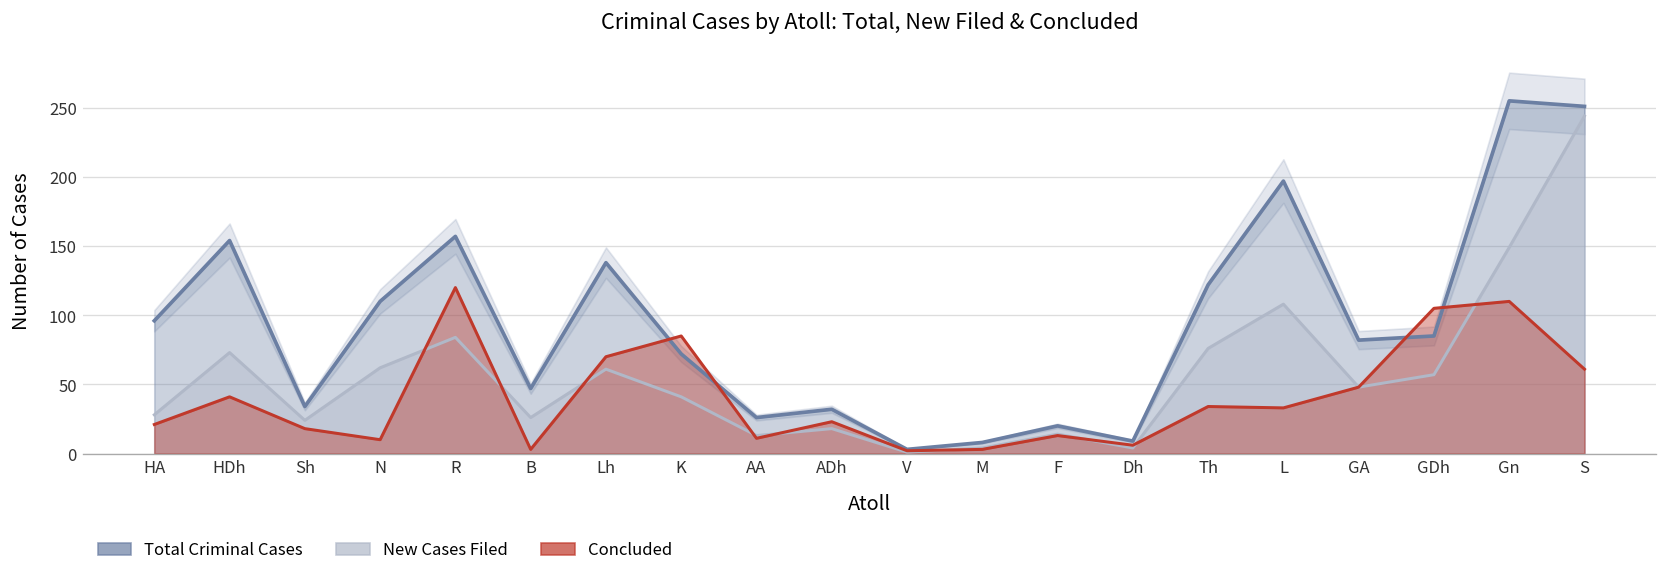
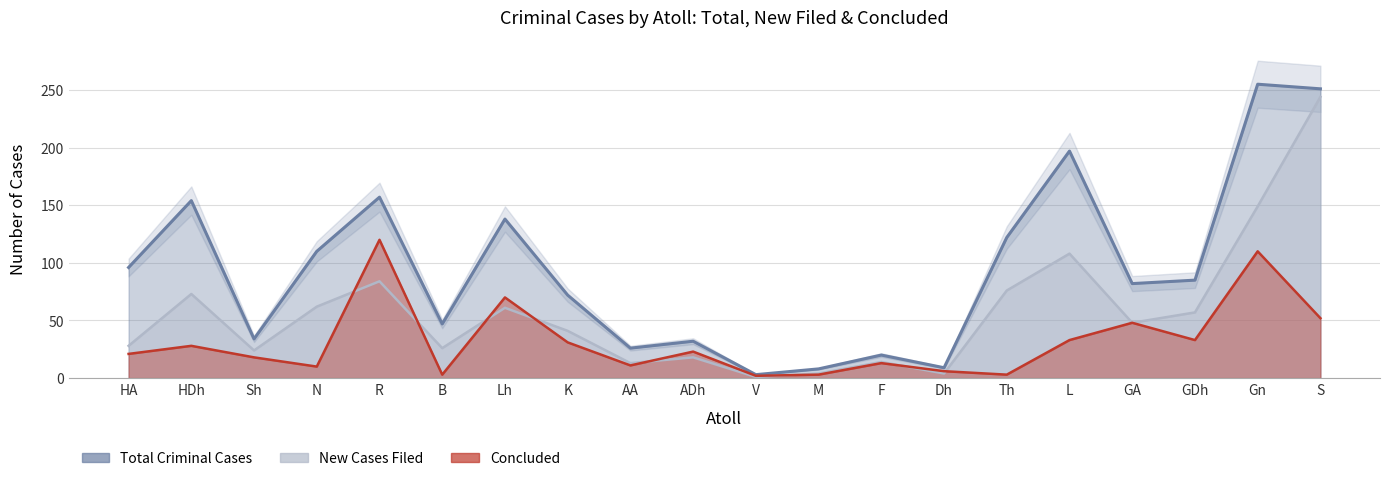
Concluded, HDh: 41 -> 28
Concluded, K: 85 -> 31
Concluded, Th: 34 -> 3
Concluded, GDh: 105 -> 33
Concluded, S: 61 -> 52
